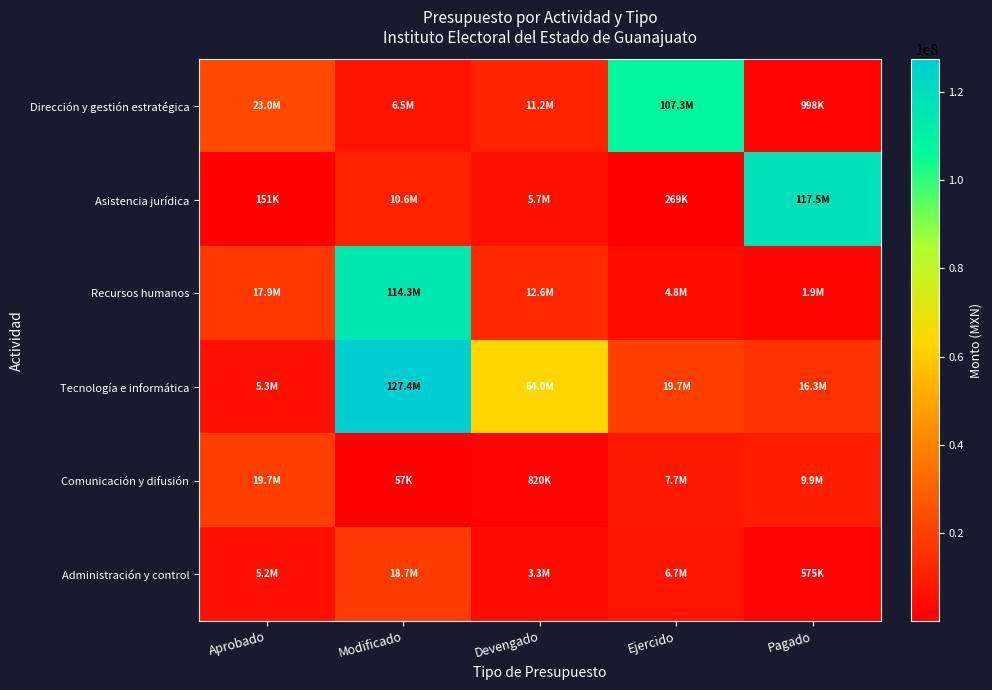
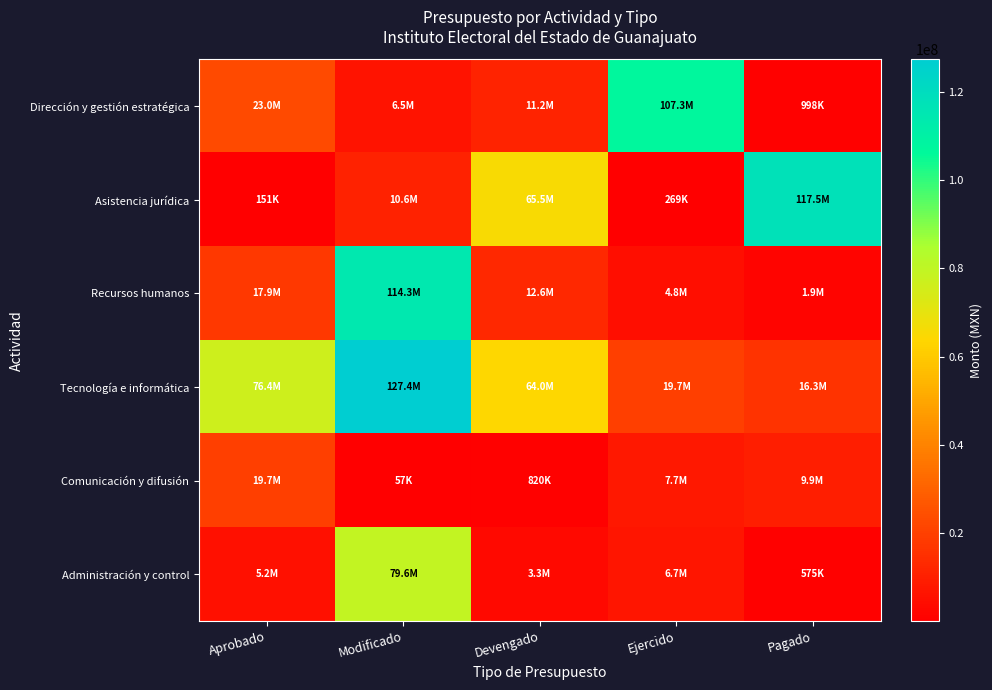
Asistencia jurídica, Devengado: 5.7M -> 65.5M
Tecnología e informática, Aprobado: 5.3M -> 76.4M
Administración y control, Modificado: 18.7M -> 79.6M
